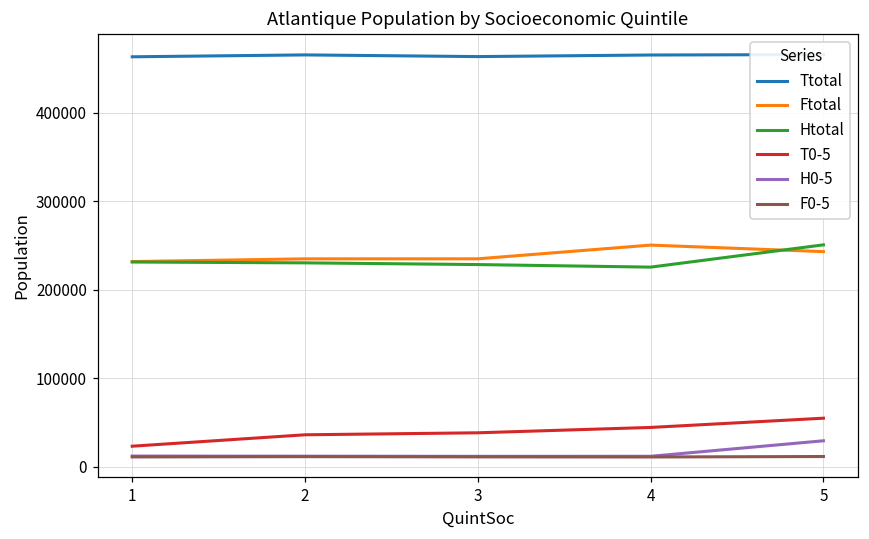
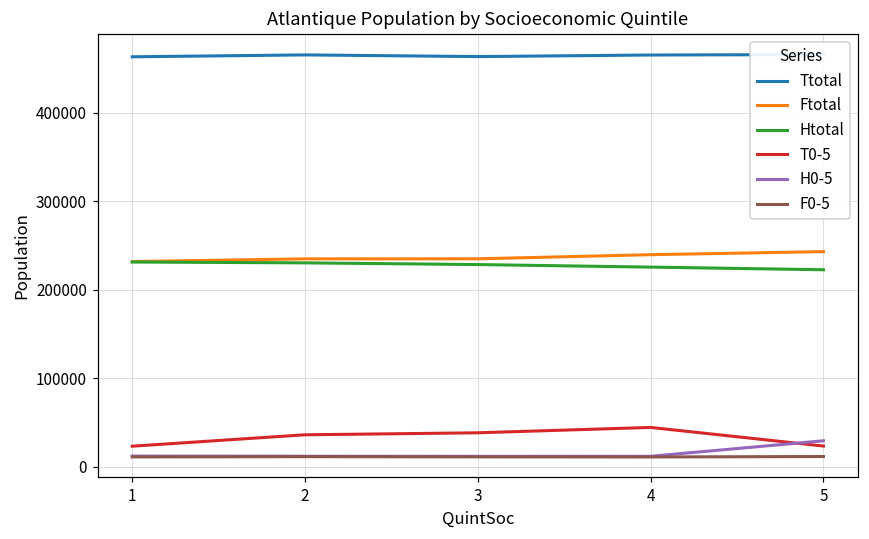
Ftotal, 4: 250000 -> 240000
Htotal, 5: 250000 -> 220000
T0-5, 5: 50000 -> 20000
